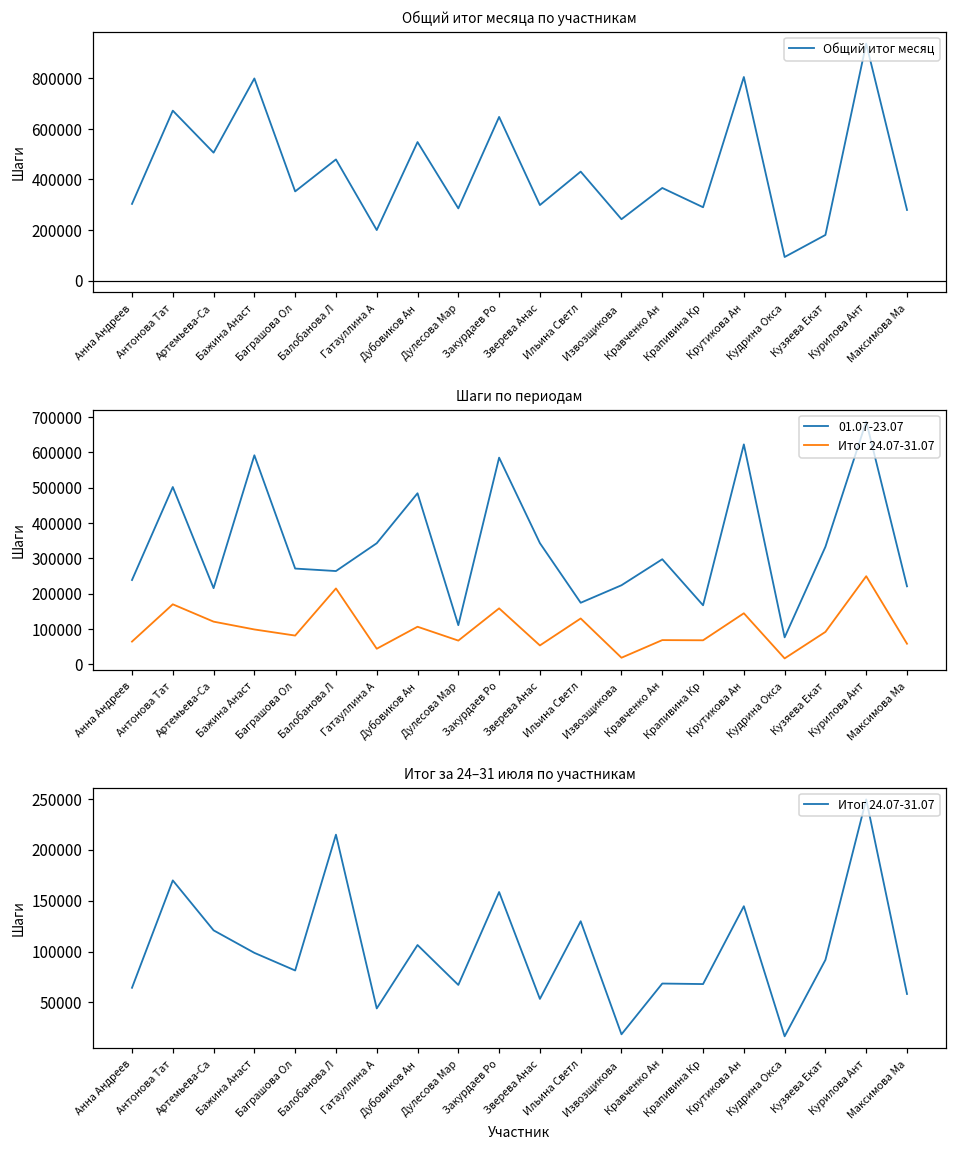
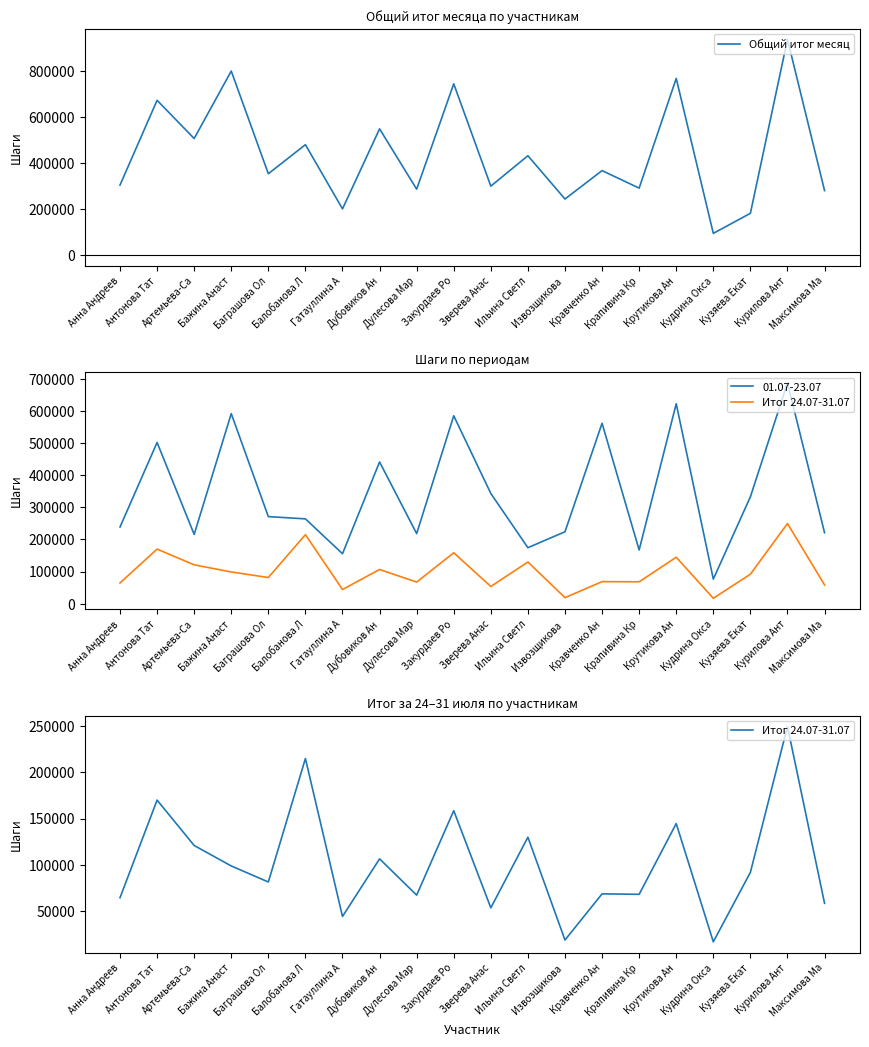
Общий итог месяца по участникам, Закурдаев Ро: 650000 -> 740000
Общий итог месяца по участникам, Крутикова Ан: 810000 -> 770000
Шаги по периодам, 01.07-23.07, Гатауллина А: 340000 -> 160000
Шаги по периодам, 01.07-23.07, Дубовиков Ан: 480000 -> 440000
Шаги по периодам, 01.07-23.07, Дулесова Мар: 110000 -> 220000
Шаги по периодам, 01.07-23.07, Кравченко Ан: 300000 -> 560000
